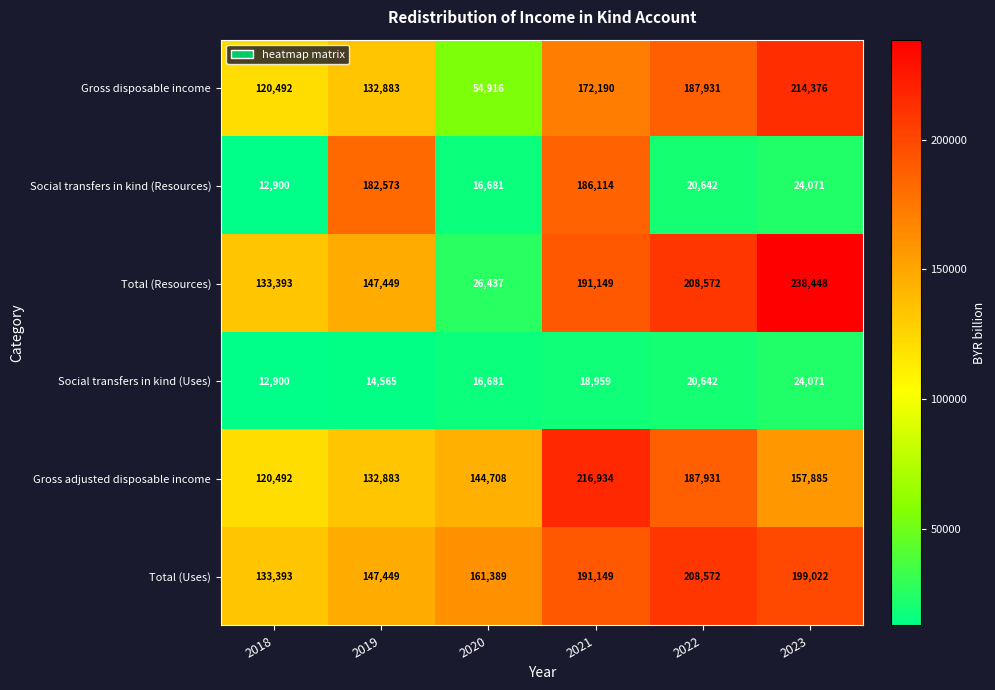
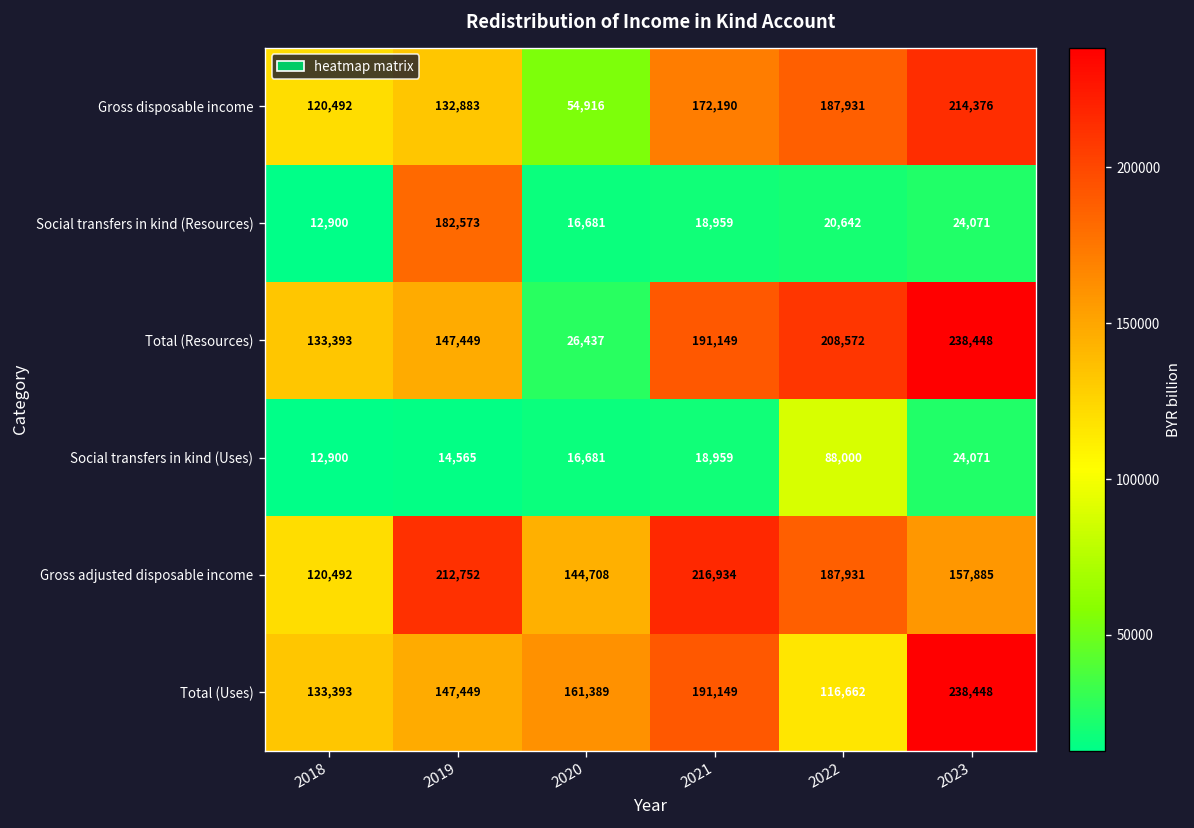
Social transfers in kind (Resources), 2021: 186,114 -> 18,959
Social transfers in kind (Uses), 2022: 20,642 -> 88,000
Gross adjusted disposable income, 2019: 132,883 -> 212,752
Total (Uses), 2022: 208,572 -> 116,662
Total (Uses), 2023: 199,022 -> 238,448
